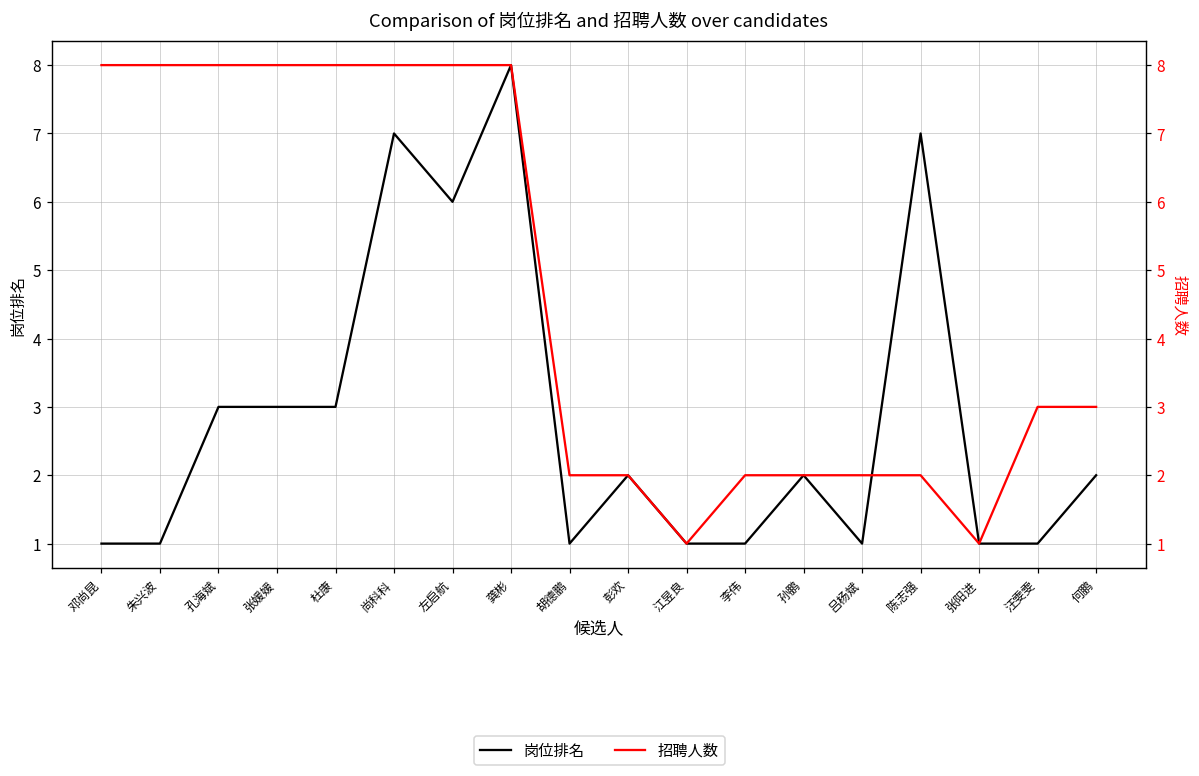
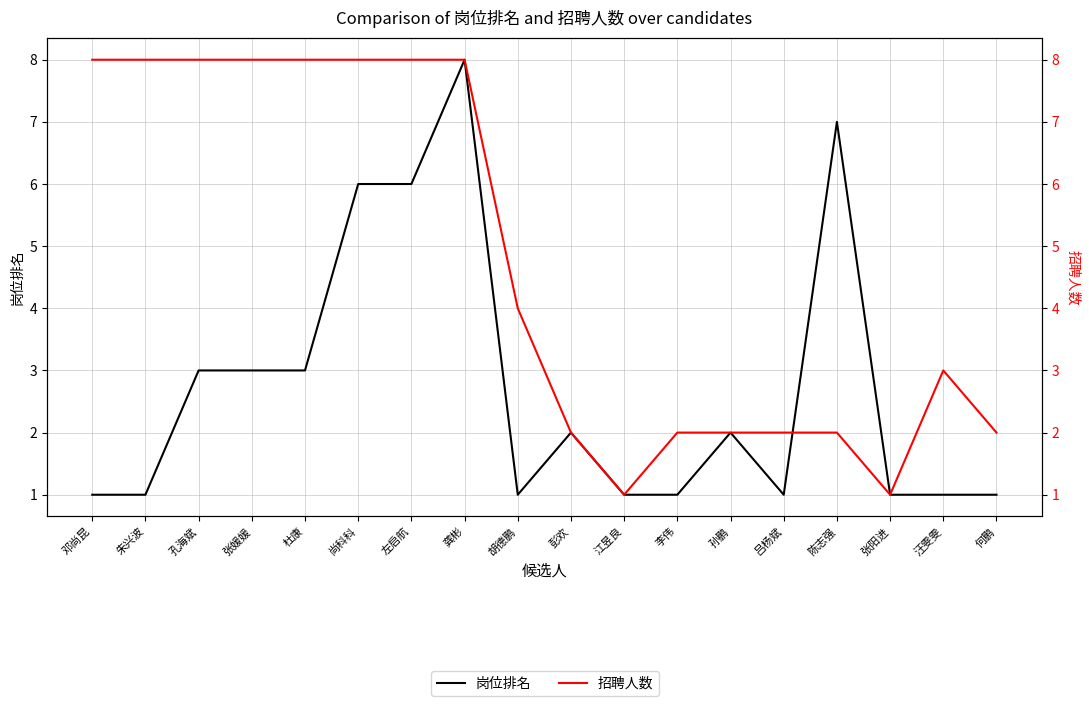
岗位排名, 尚科科: 7 -> 6
岗位排名, 何鹏: 2 -> 1
招聘人数, 胡德鹏: 2 -> 4
招聘人数, 何鹏: 3 -> 2
